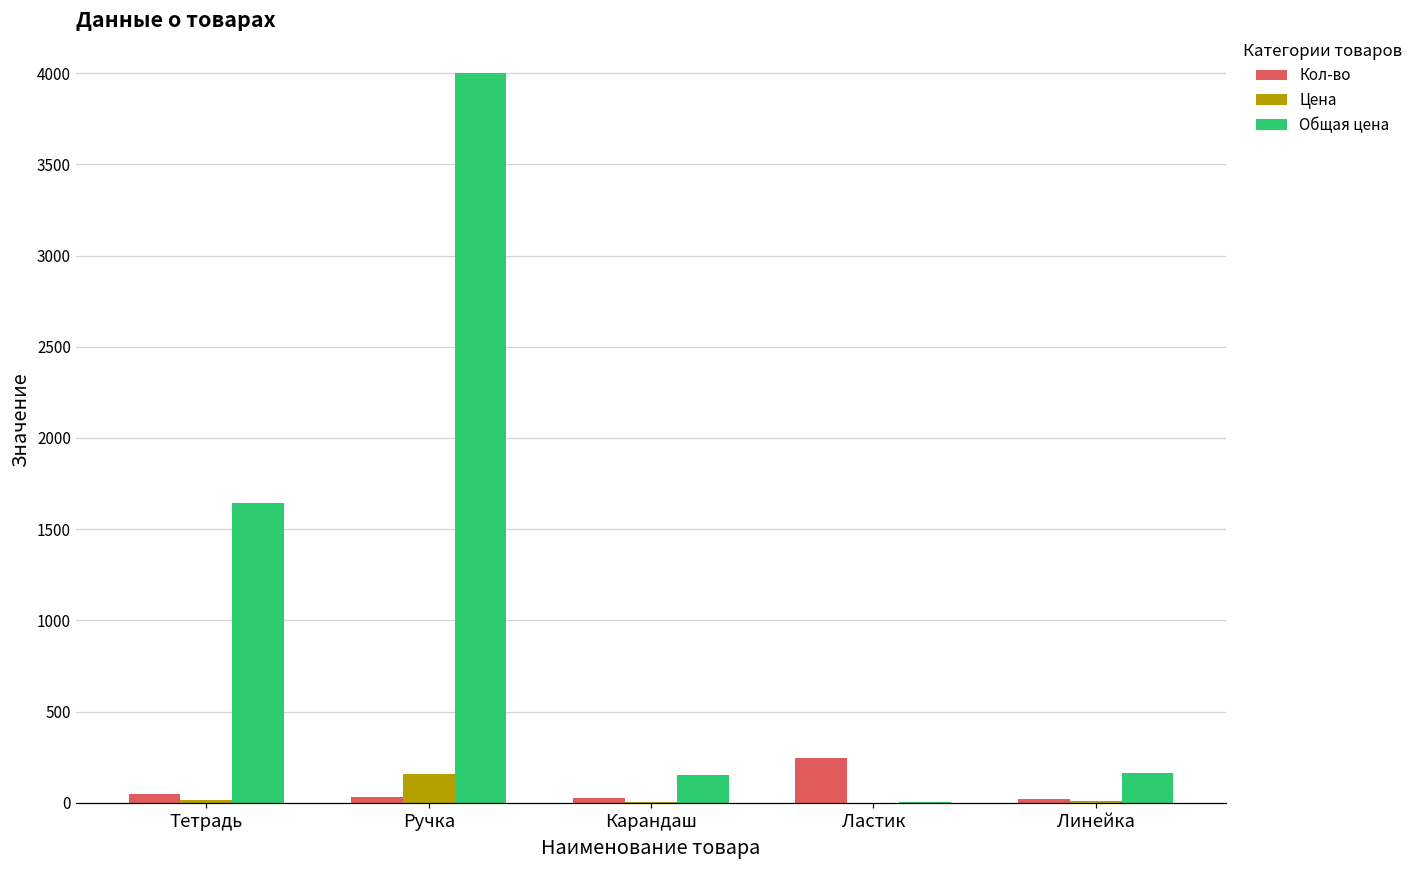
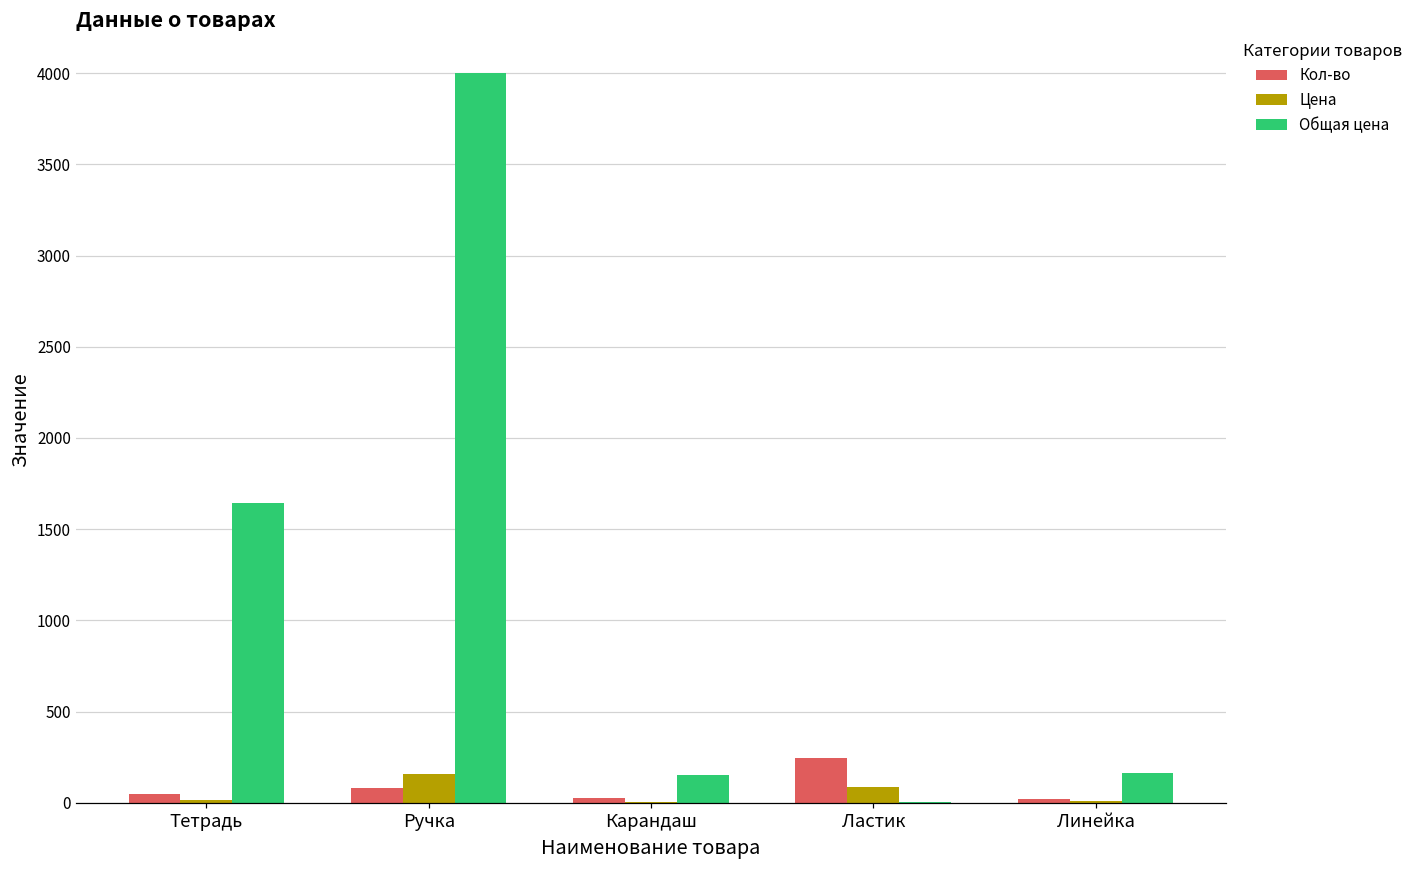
Кол-во, Ручка: 30 -> 80
Цена, Ластик: 0 -> 90
